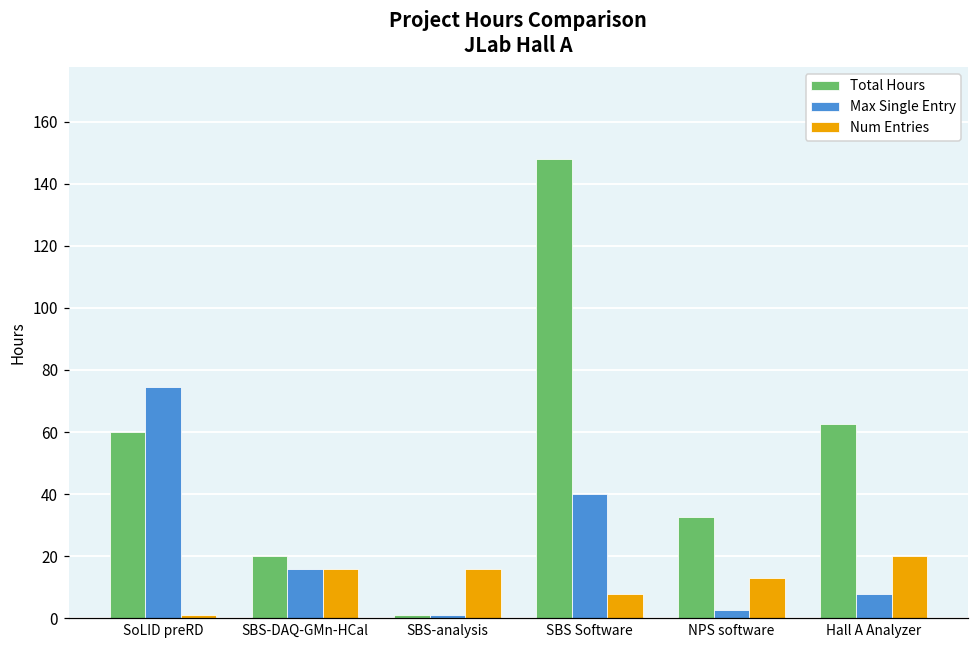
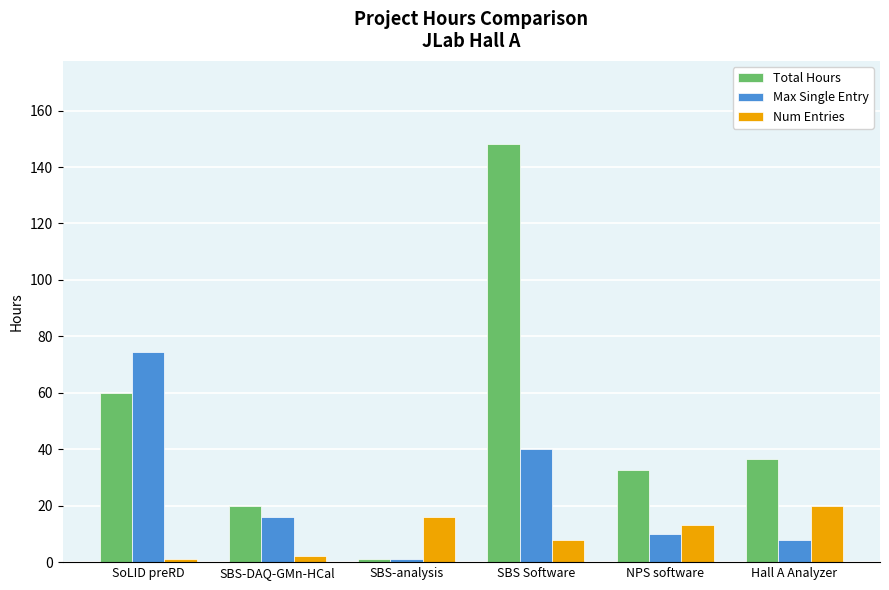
Num Entries, SBS-DAQ-GMn-HCal: 16 -> 2
Max Single Entry, NPS software: 3 -> 10
Total Hours, Hall A Analyzer: 63 -> 37
